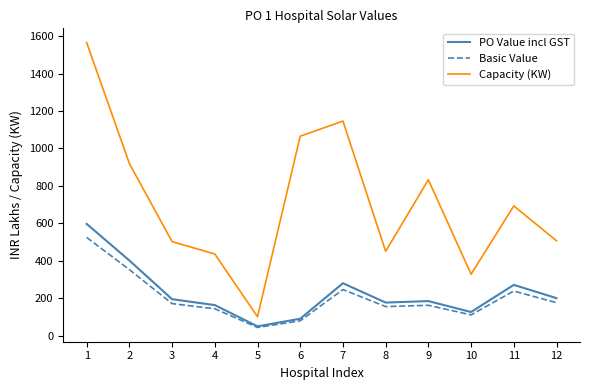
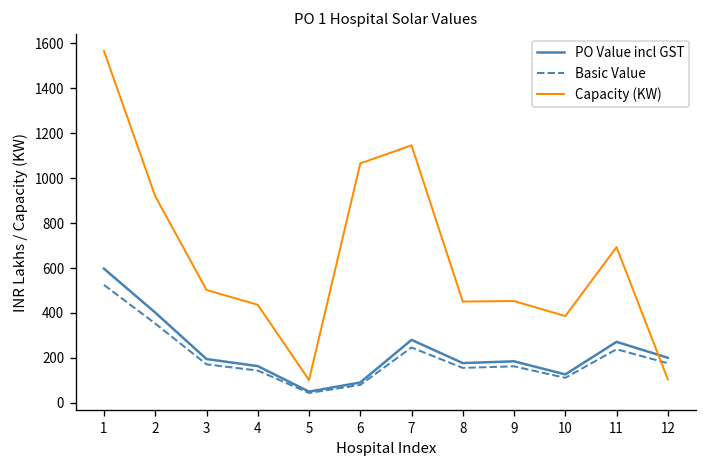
Capacity (KW), 9: 830 -> 450
Capacity (KW), 10: 330 -> 390
Capacity (KW), 12: 510 -> 100
